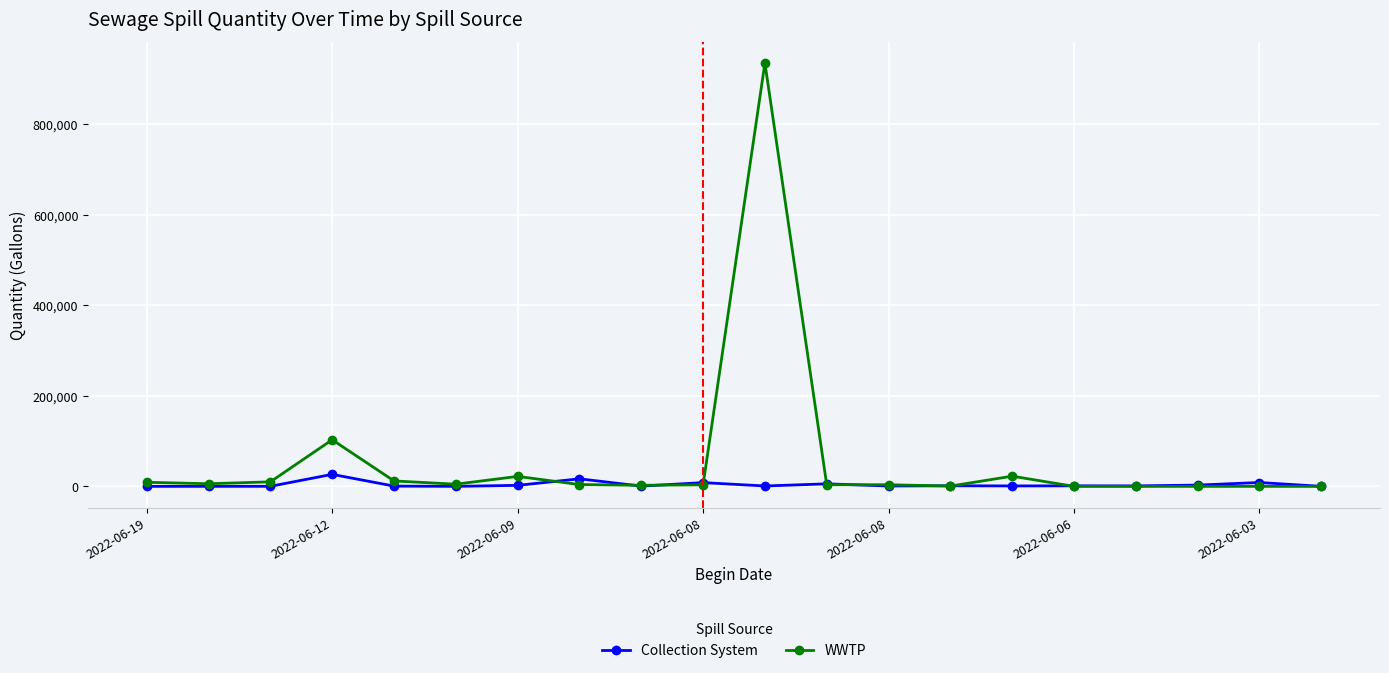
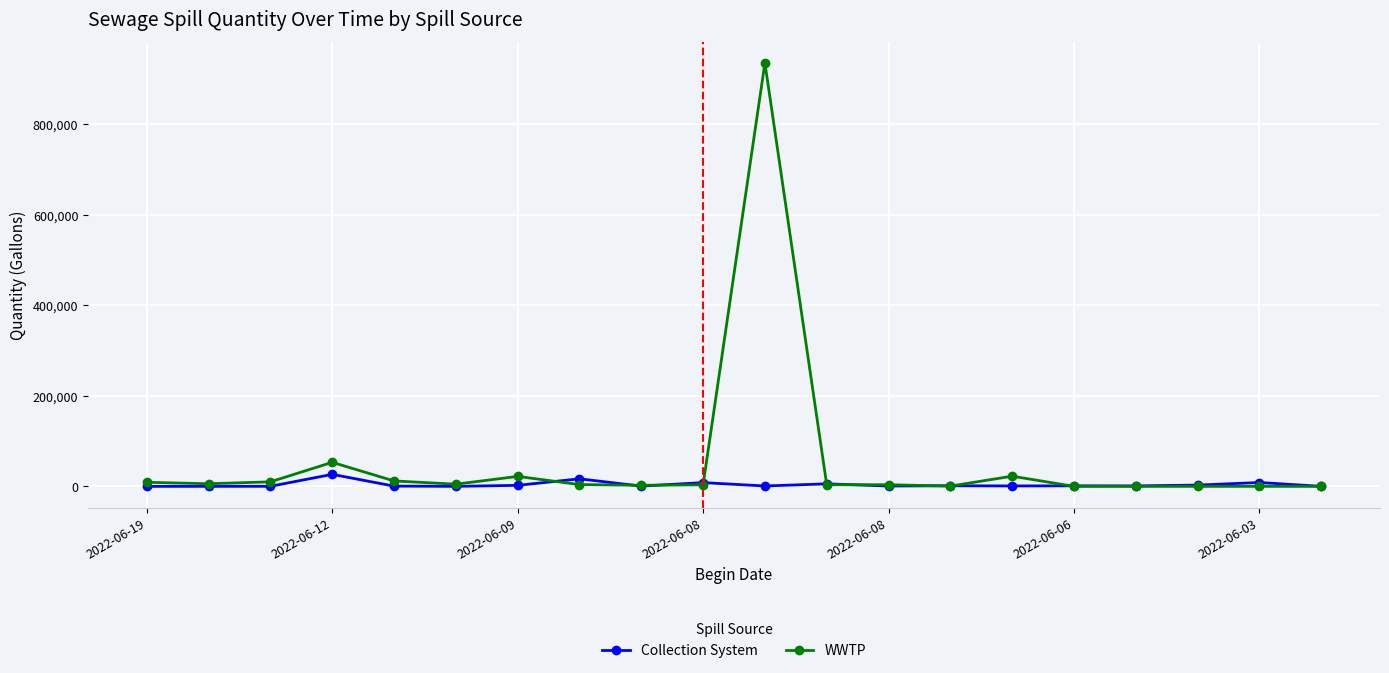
WWTP, 2022-06-12: 100,000 -> 50,000
